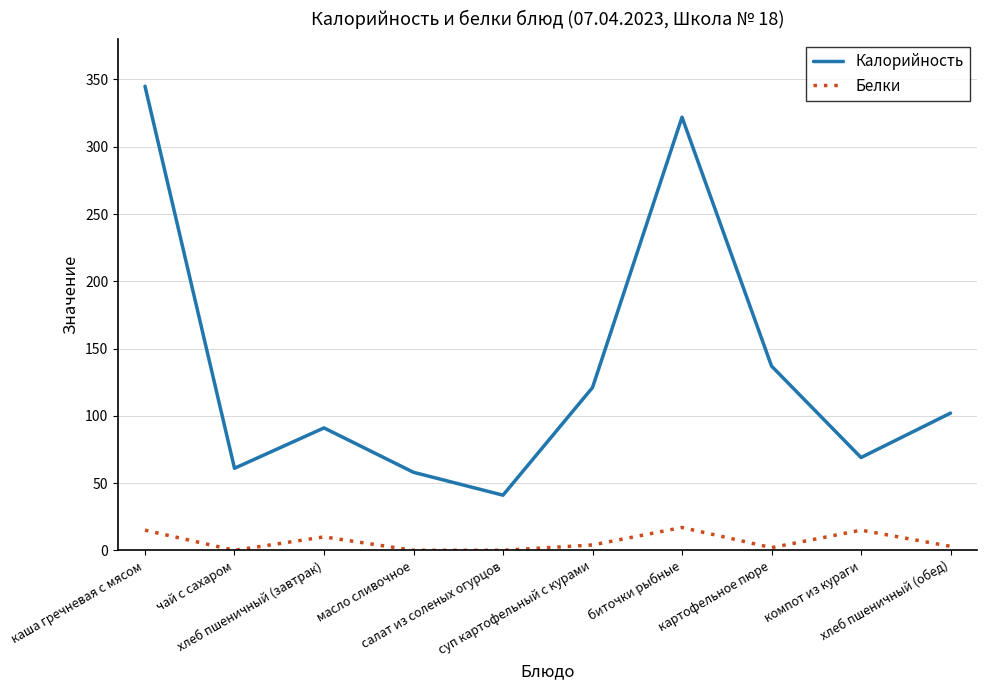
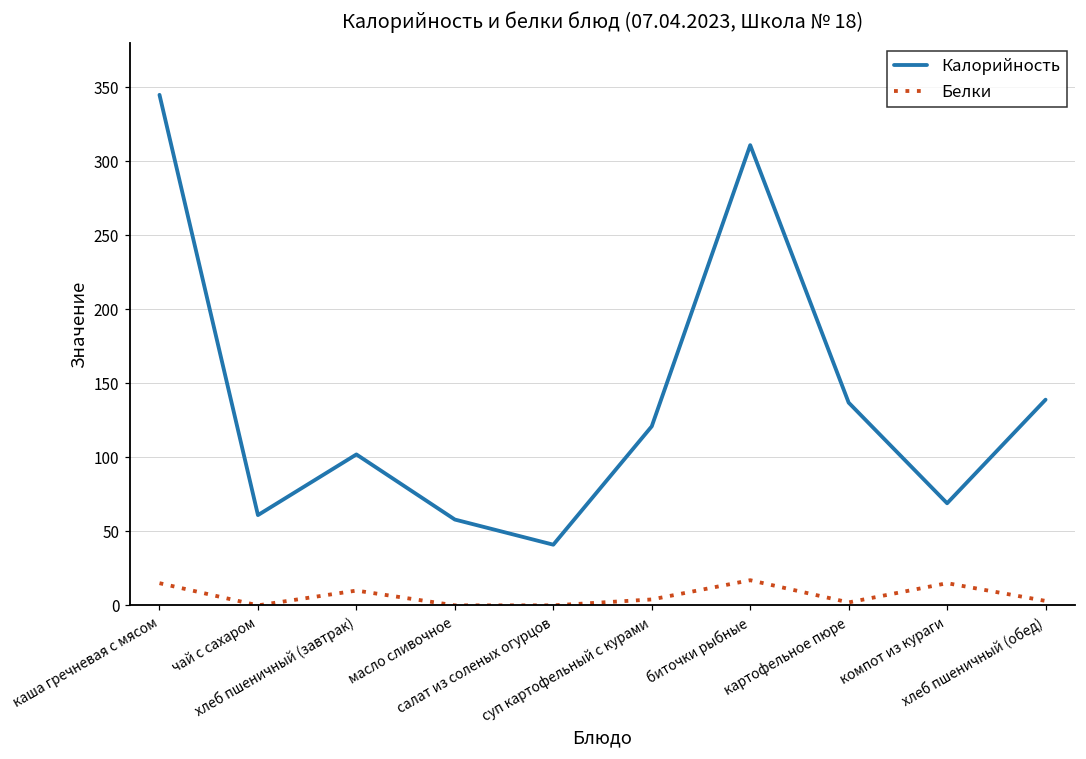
Калорийность, хлеб пшеничный (завтрак): 91 -> 102
Калорийность, биточки рыбные: 322 -> 311
Калорийность, хлеб пшеничный (обед): 102 -> 139
